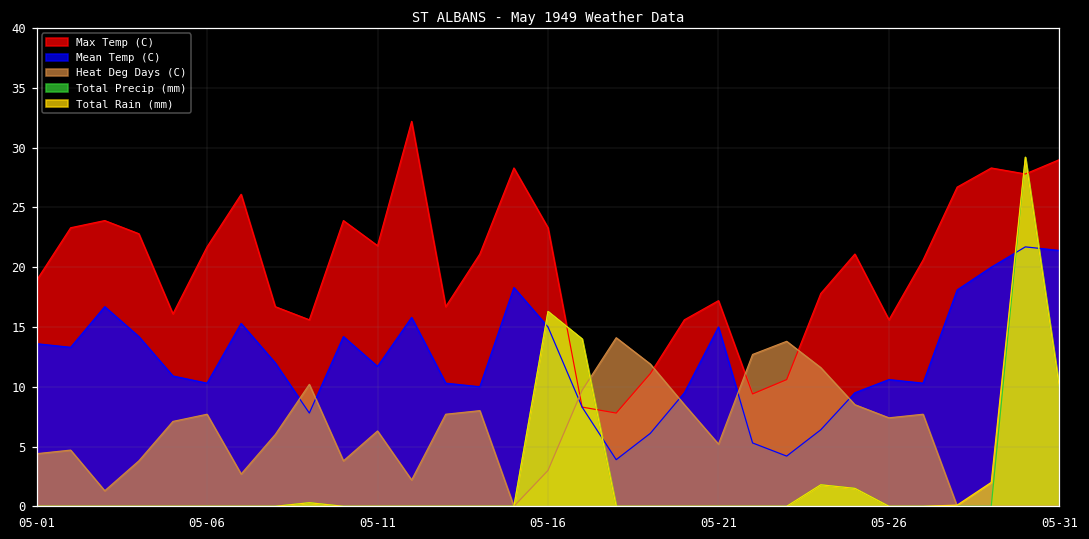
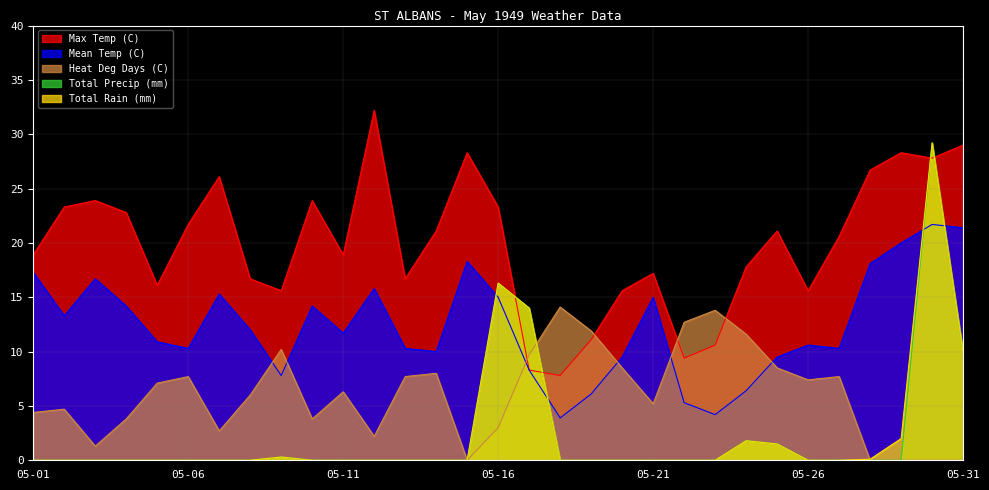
Mean Temp (C), 05-01: 13.6 -> 17.3
Max Temp (C), 05-11: 21.8 -> 18.9
